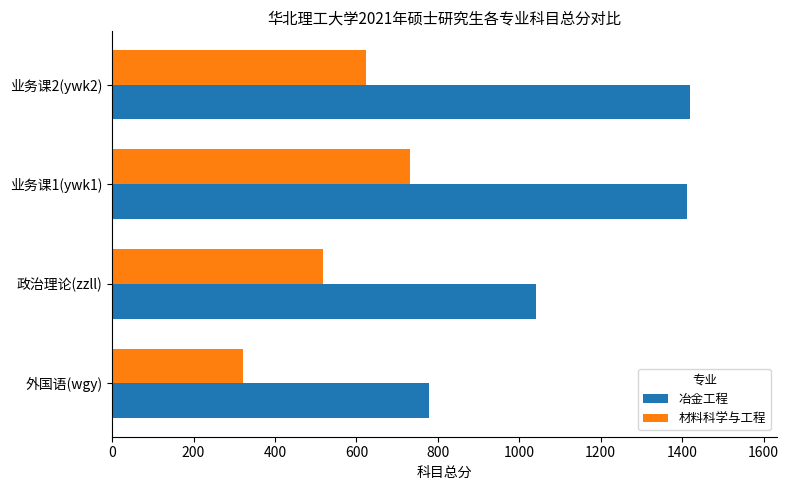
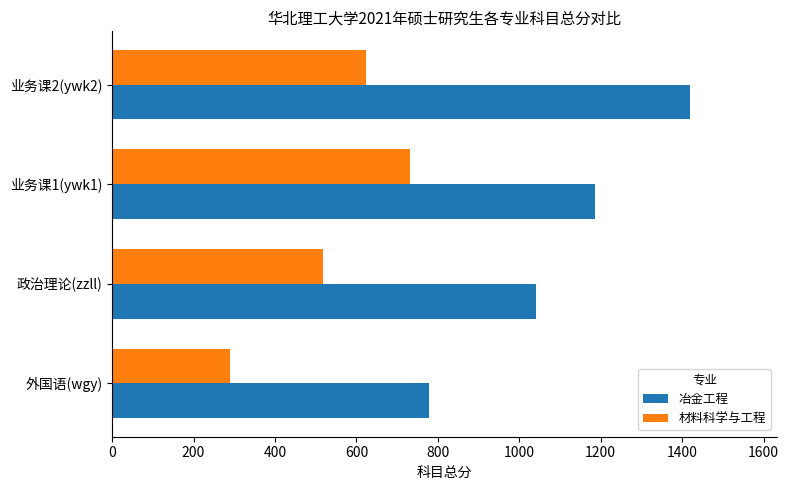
冶金工程, 业务课1(ywk1): 1410 -> 1190
材料科学与工程, 外国语(wgy): 320 -> 290
